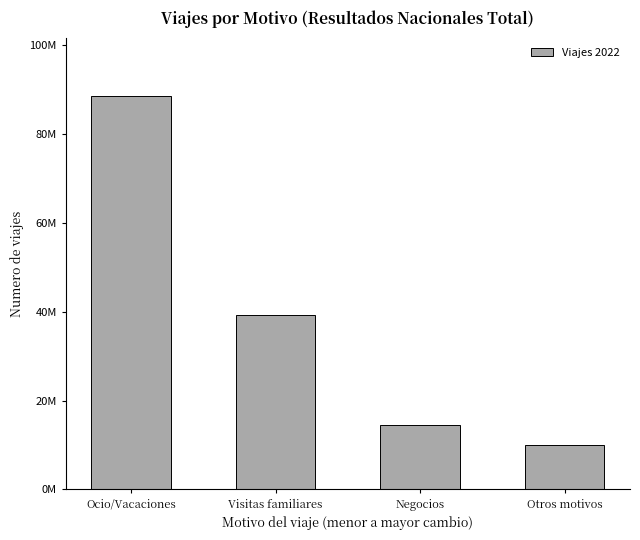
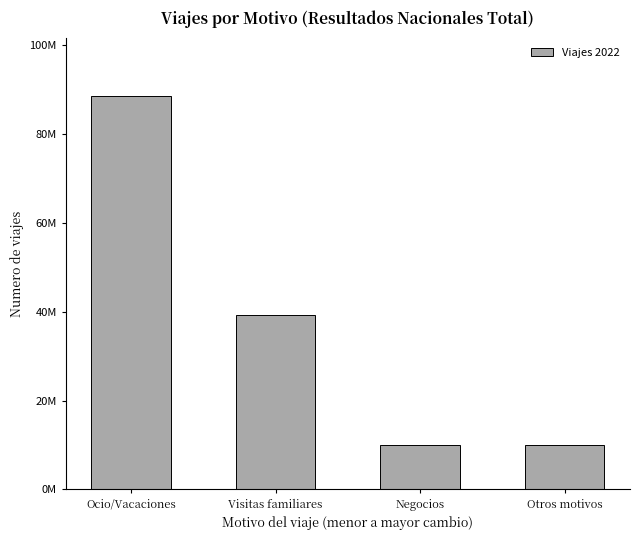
Negocios: 15000000 -> 10000000
